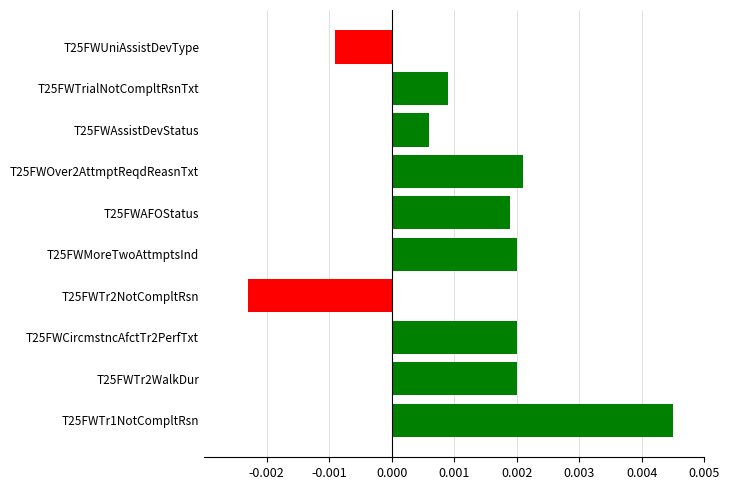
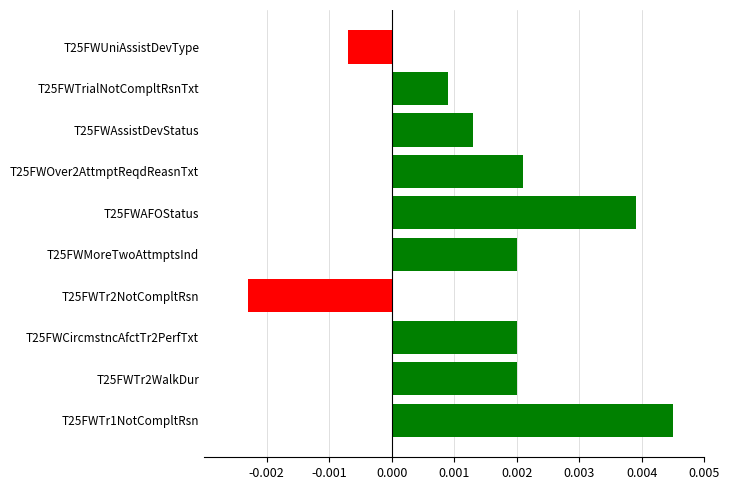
T25FWUniAssistDevType: -0.0009 -> -0.0007
T25FWAssistDevStatus: 0.0006 -> 0.0013
T25FWAFOStatus: 0.0019 -> 0.0039
